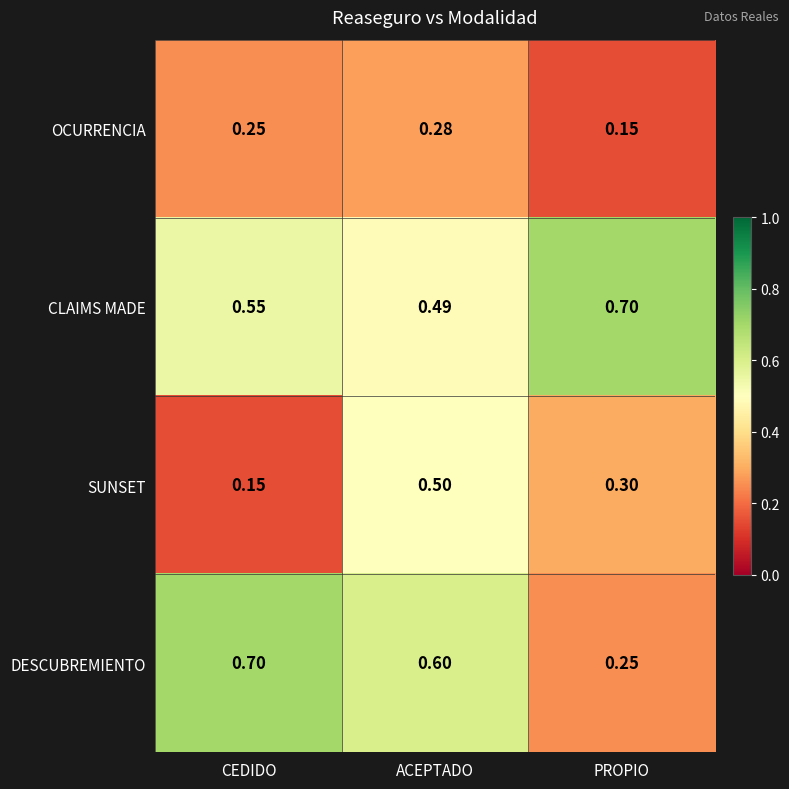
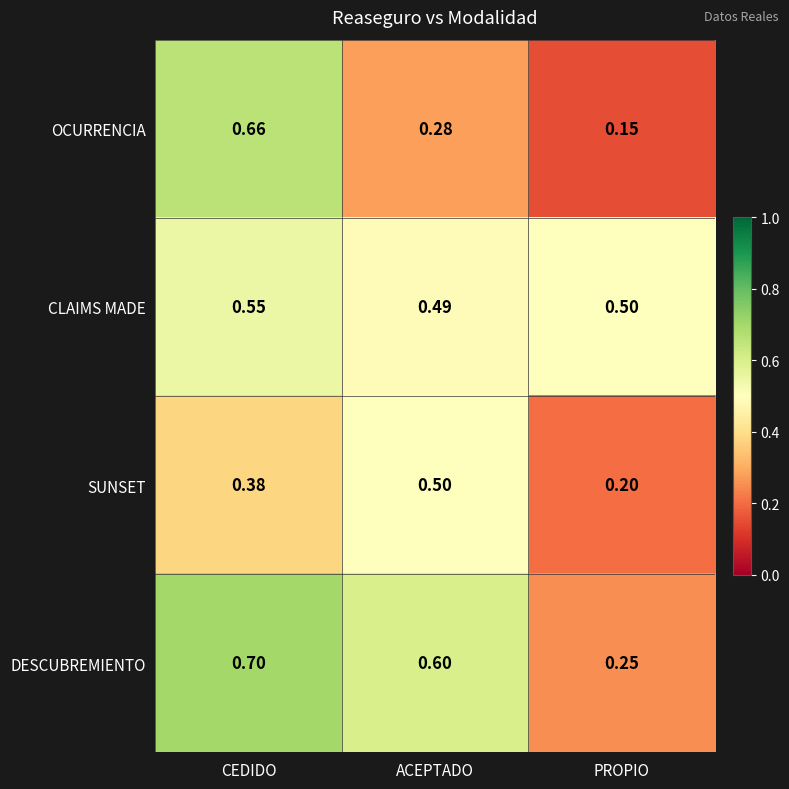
OCURRENCIA, CEDIDO: 0.25 -> 0.66
CLAIMS MADE, PROPIO: 0.70 -> 0.50
SUNSET, CEDIDO: 0.15 -> 0.38
SUNSET, PROPIO: 0.30 -> 0.20
